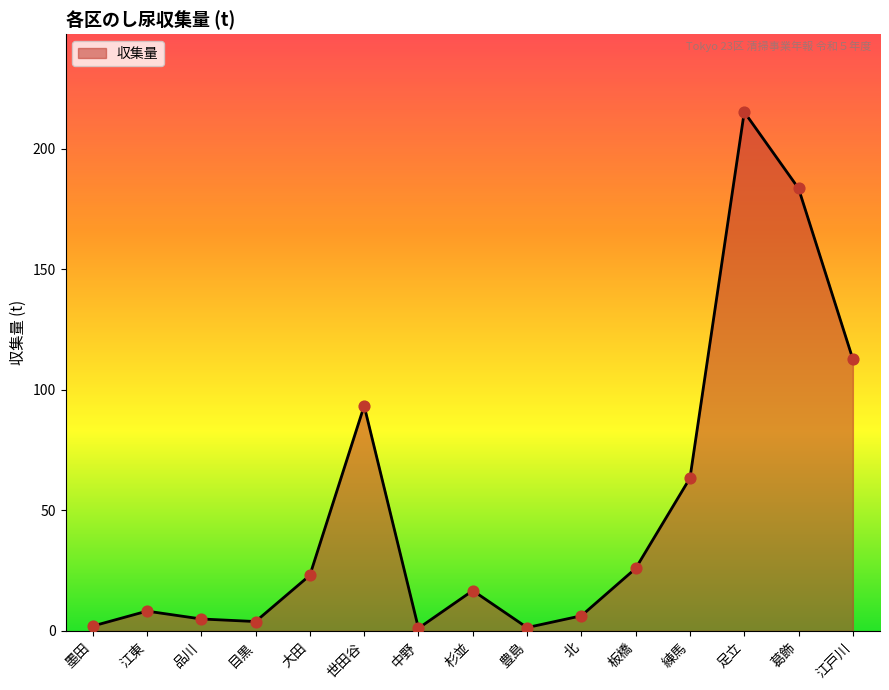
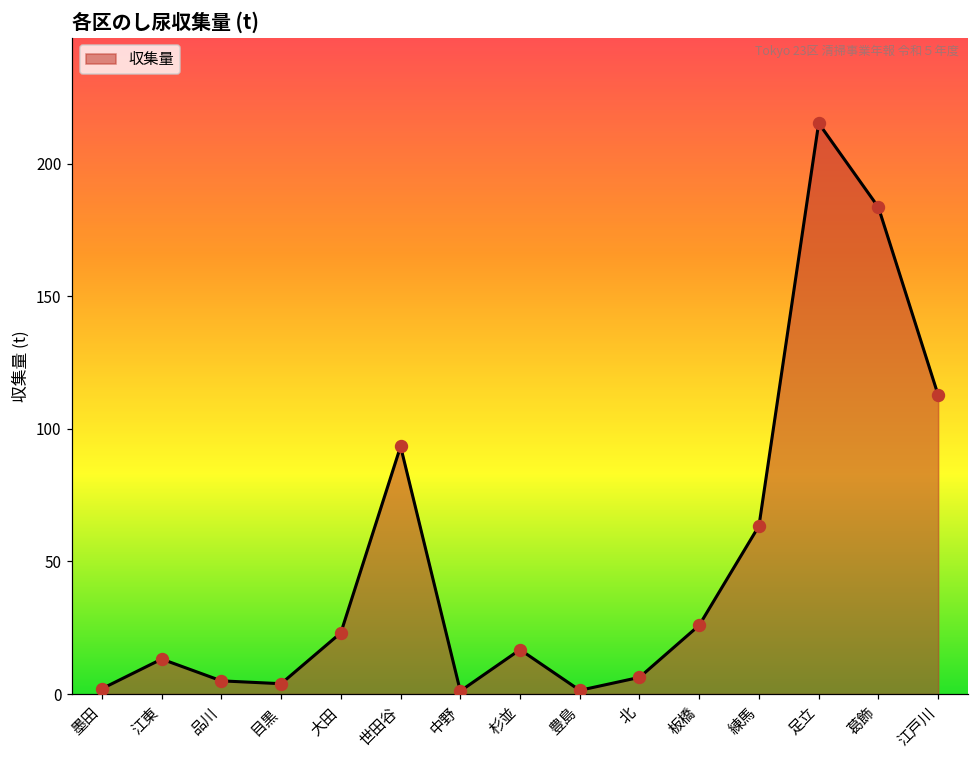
江東: 8 -> 13
